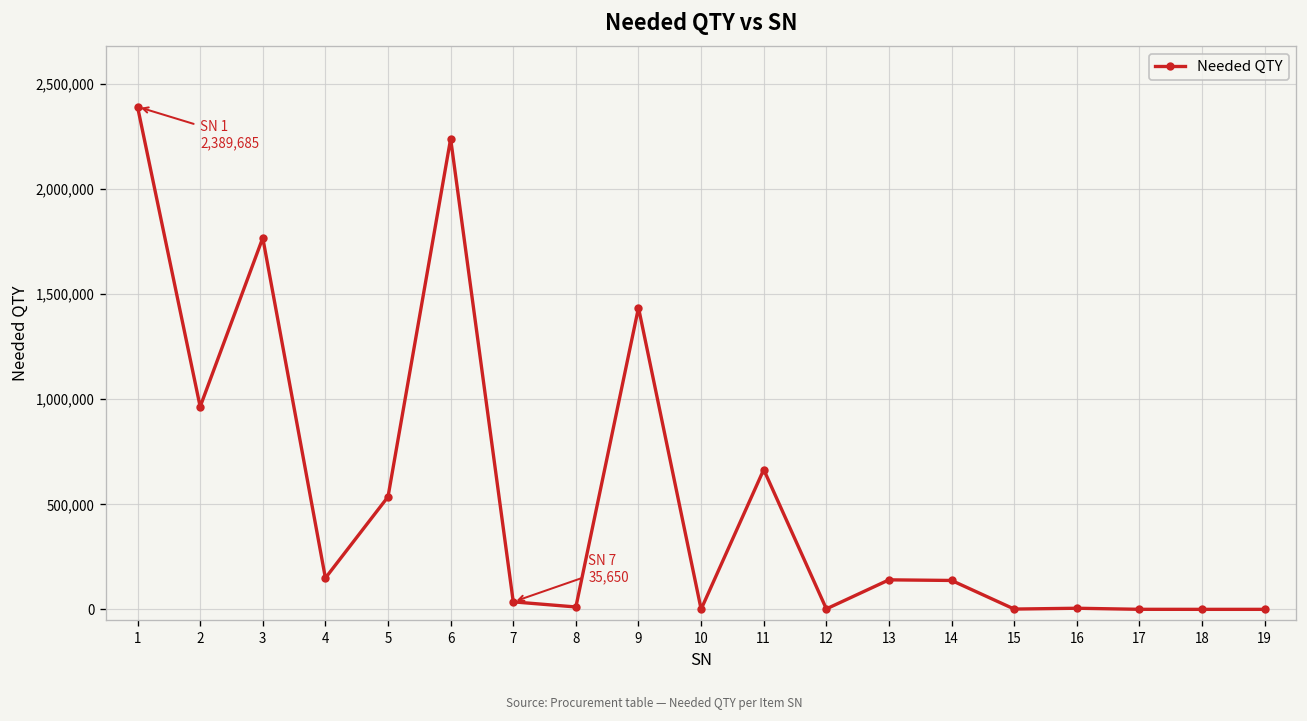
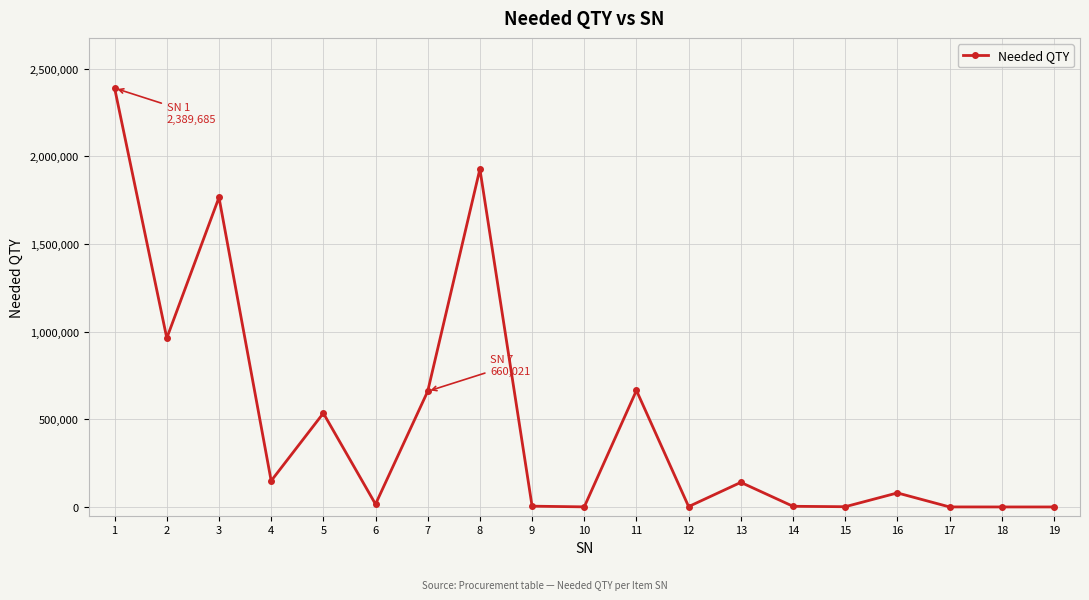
6: 2,240,000 -> 20,000
7: 35,650 -> 660,021
8: 10,000 -> 1,930,000
9: 1,430,000 -> 0
14: 140,000 -> 0
16: 10,000 -> 80,000
